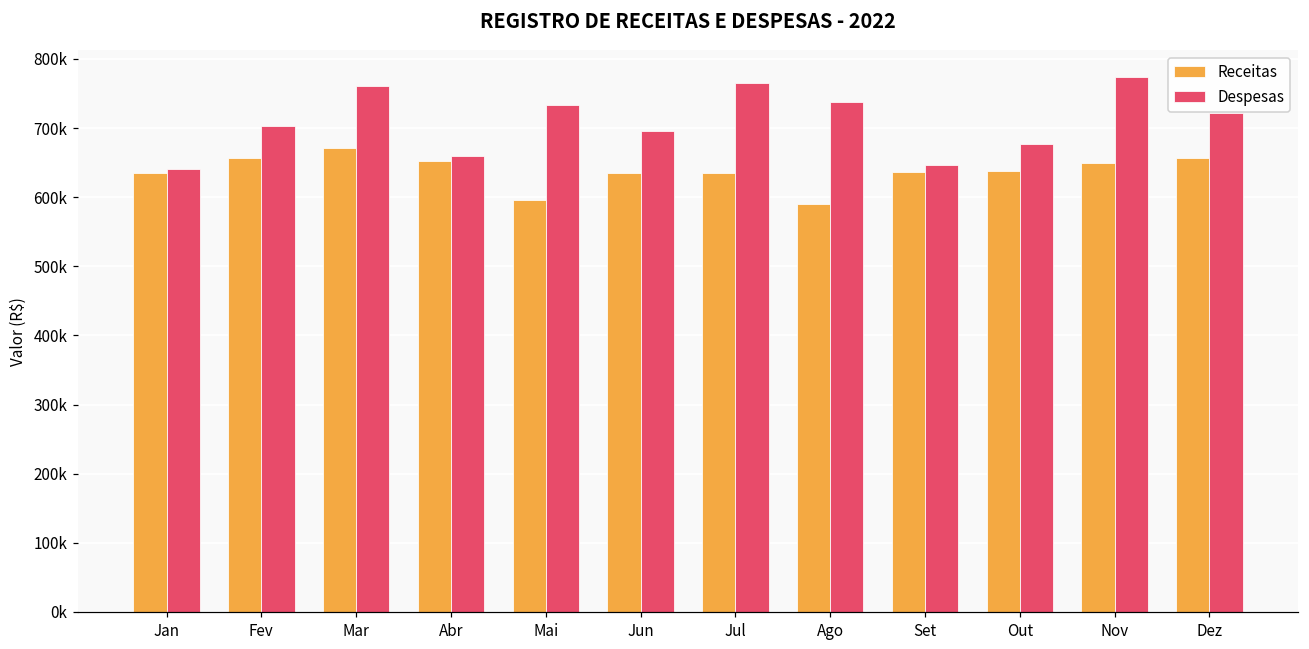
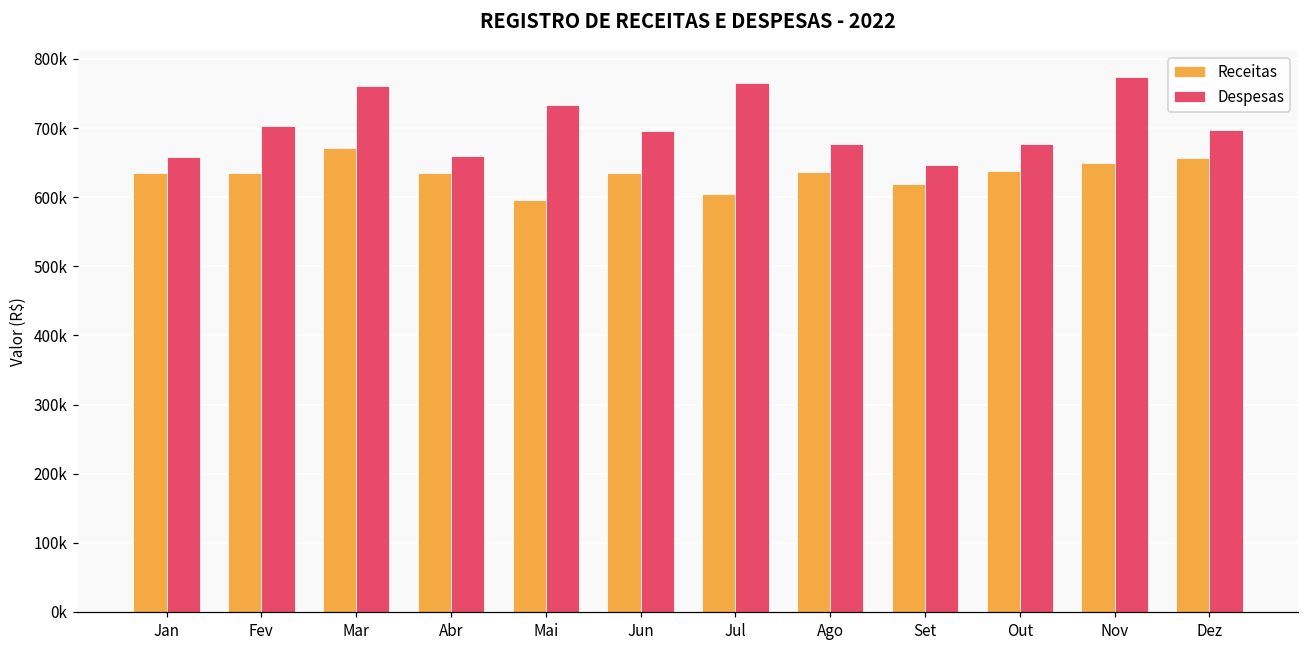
Despesas, Jan: 640000 -> 660000
Receitas, Fev: 660000 -> 640000
Receitas, Abr: 650000 -> 640000
Receitas, Jul: 640000 -> 600000
Receitas, Ago: 590000 -> 640000
Despesas, Ago: 740000 -> 680000
Receitas, Set: 640000 -> 620000
Despesas, Dez: 720000 -> 700000
